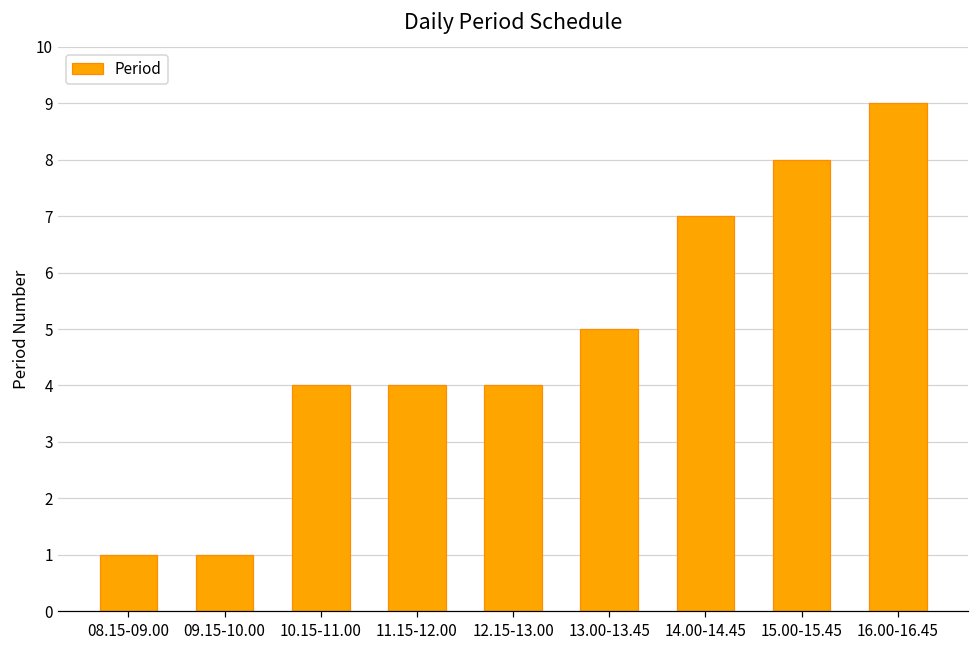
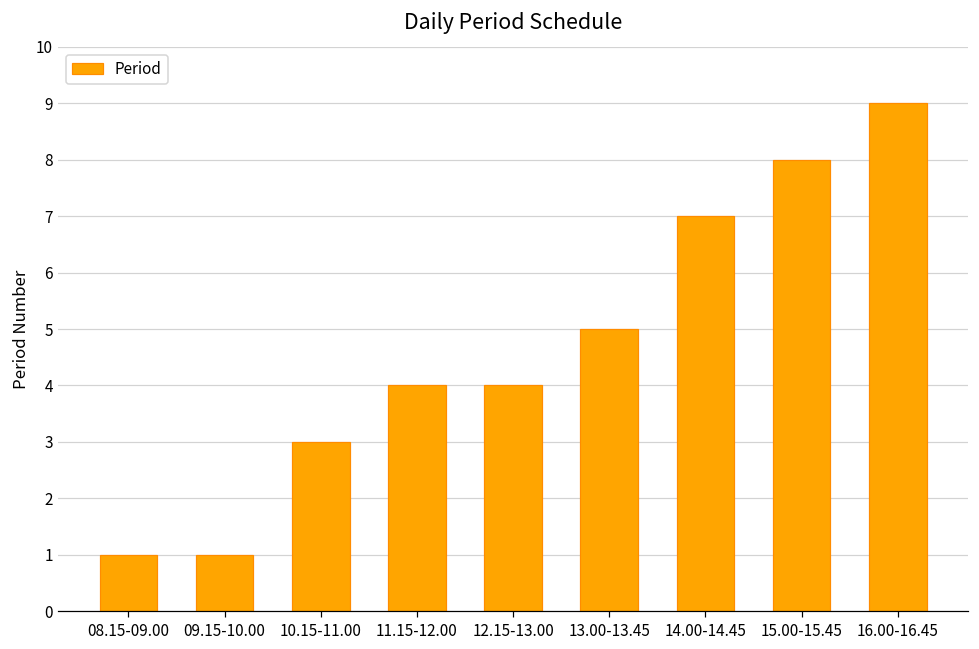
10.15-11.00: 4 -> 3
